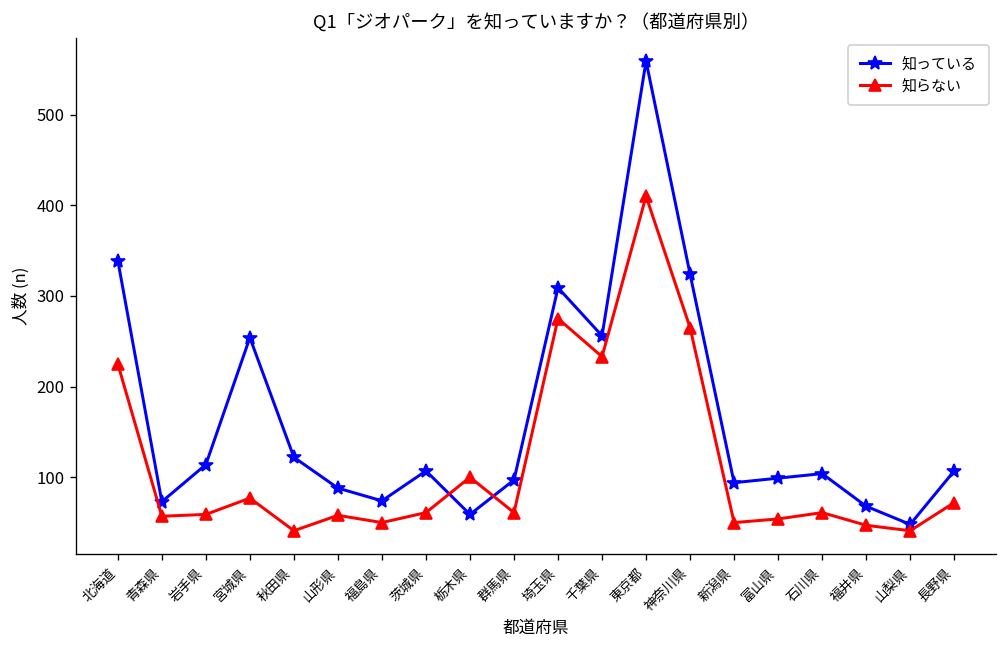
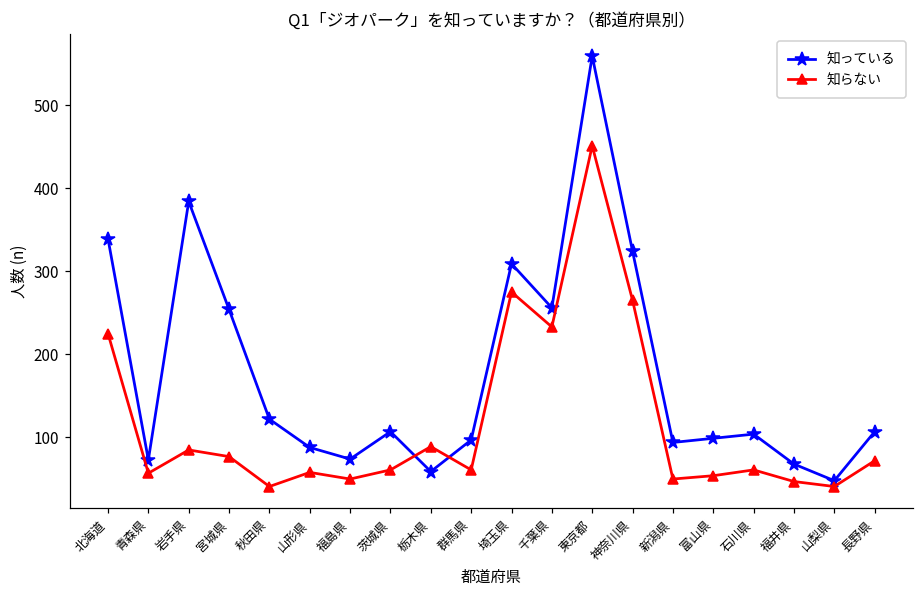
知っている, 岩手県: 110 -> 380
知らない, 岩手県: 60 -> 90
知らない, 栃木県: 100 -> 90
知らない, 東京都: 410 -> 450
